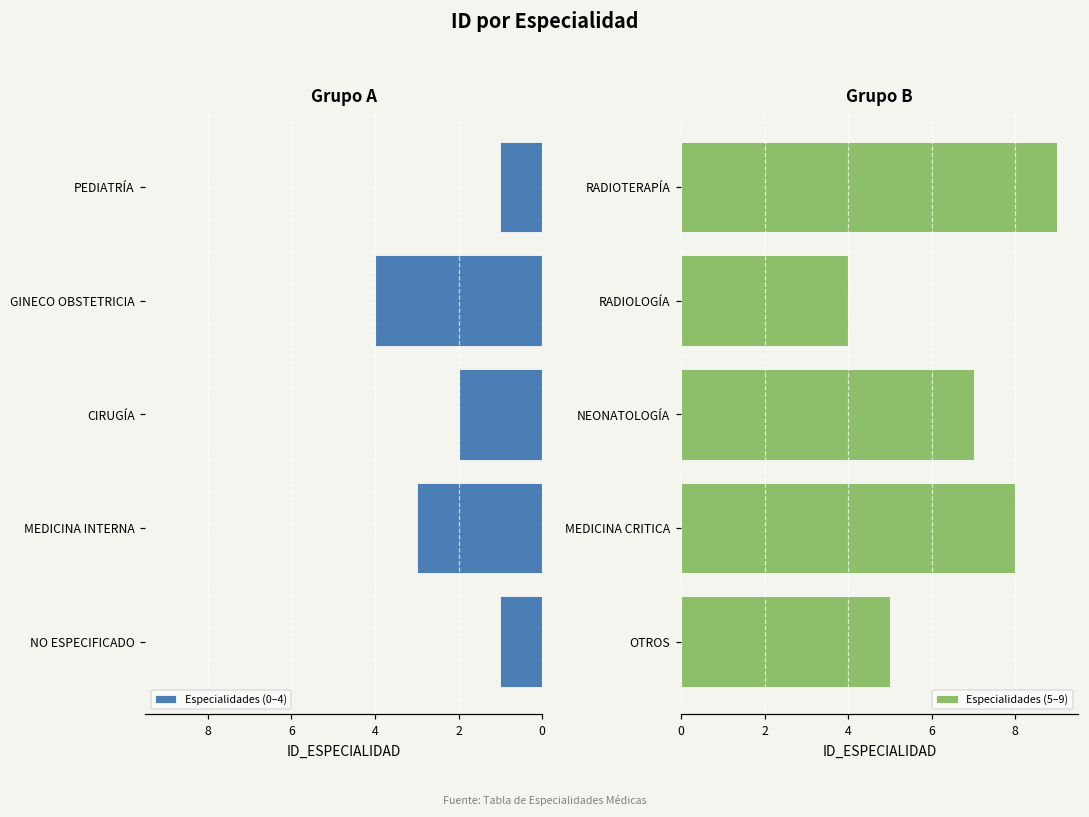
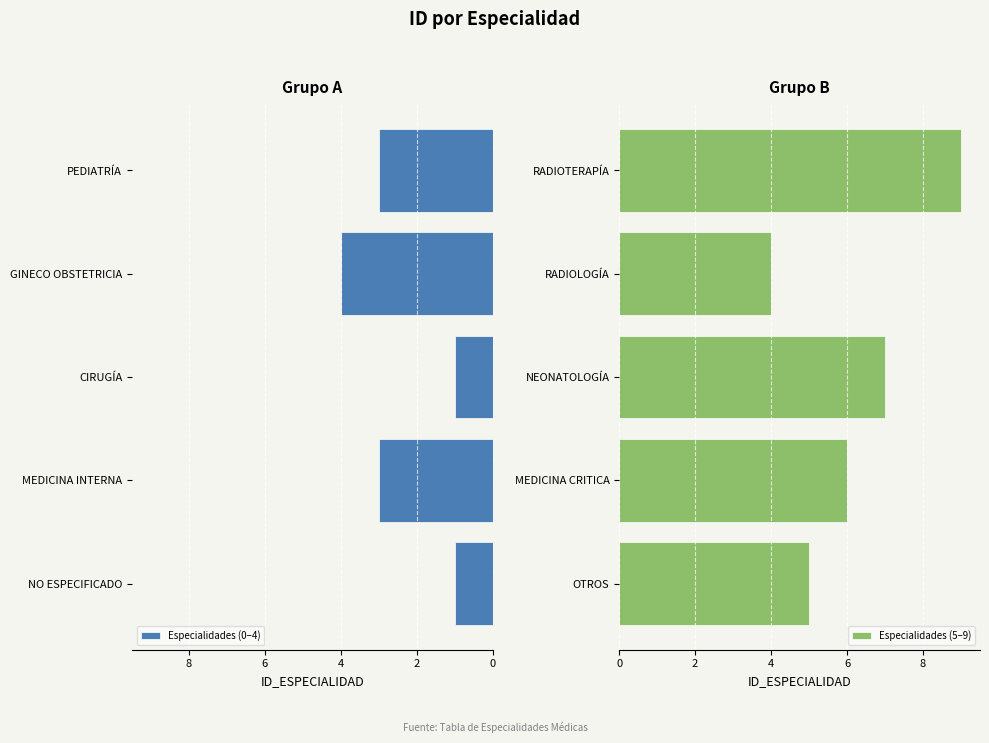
Grupo A, PEDIATRÍA: 1 -> 3
Grupo A, CIRUGÍA: 2 -> 1
Grupo B, MEDICINA CRITICA: 8 -> 6
